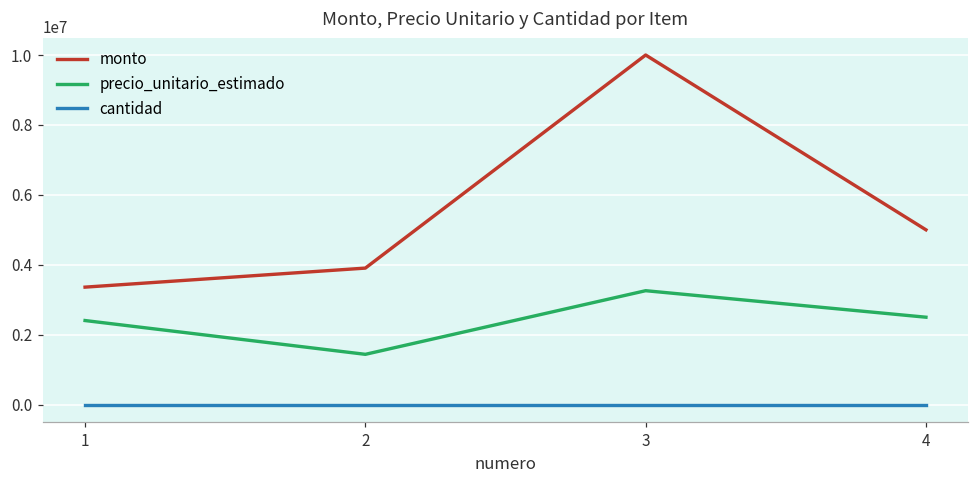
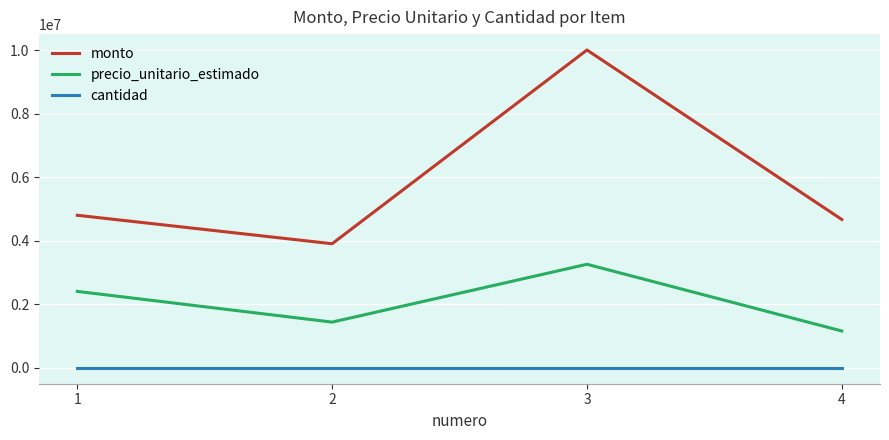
monto, 1: 3400000 -> 4800000
monto, 4: 5000000 -> 4700000
precio_unitario_estimado, 4: 2500000 -> 1200000
